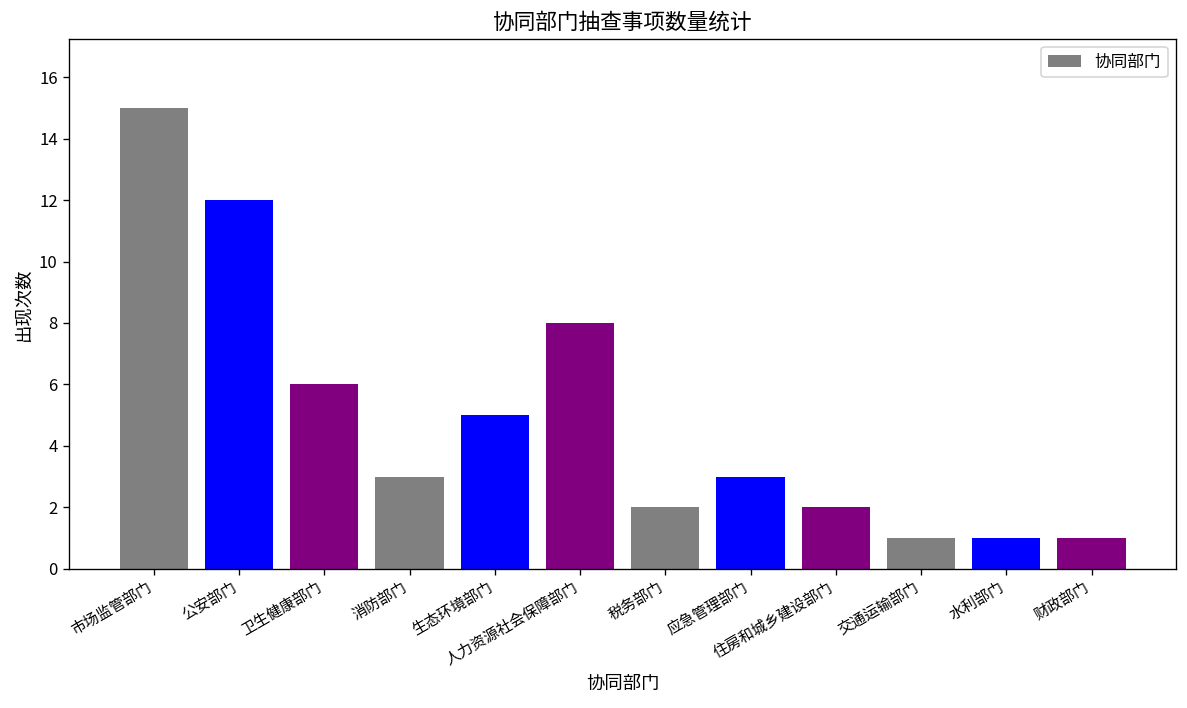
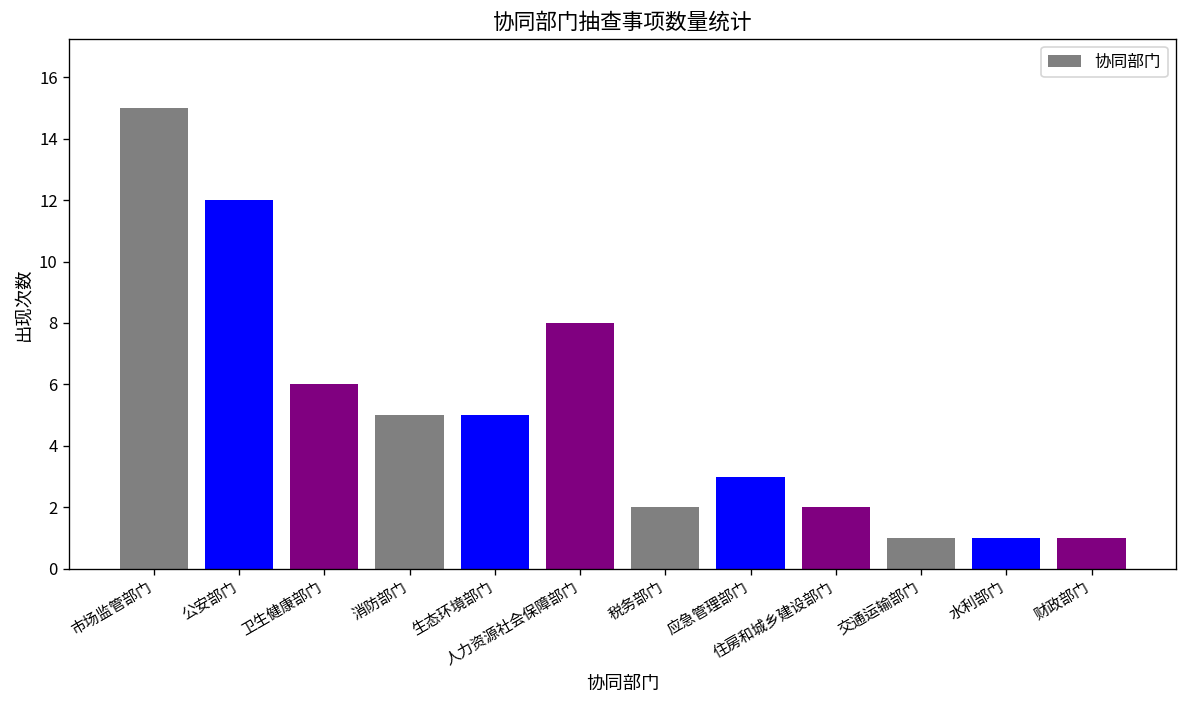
消防部门: 3 -> 5
